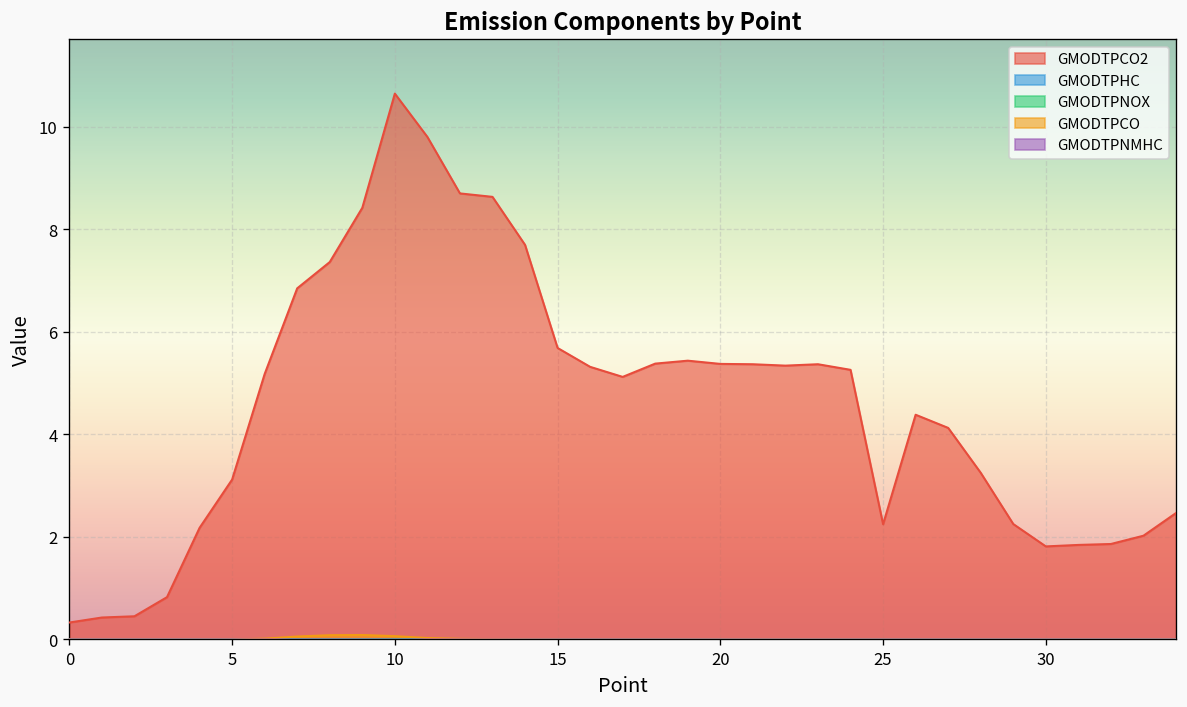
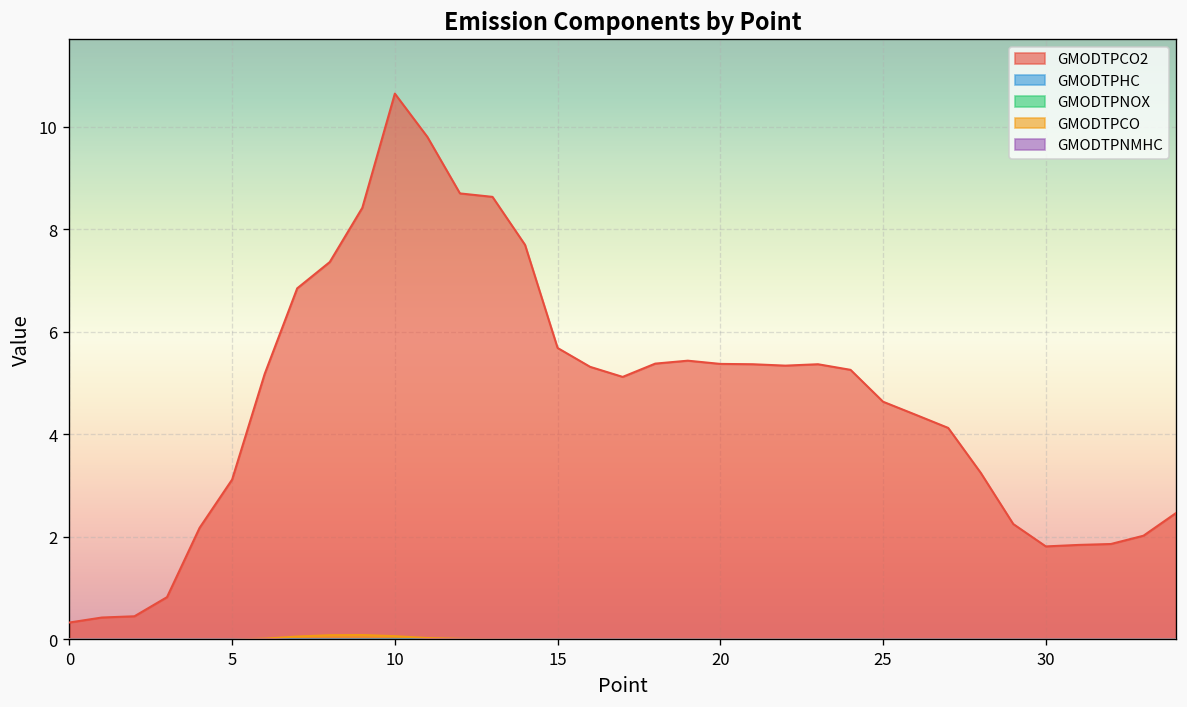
GMODTPCO2, 25: 2.2 -> 4.6
